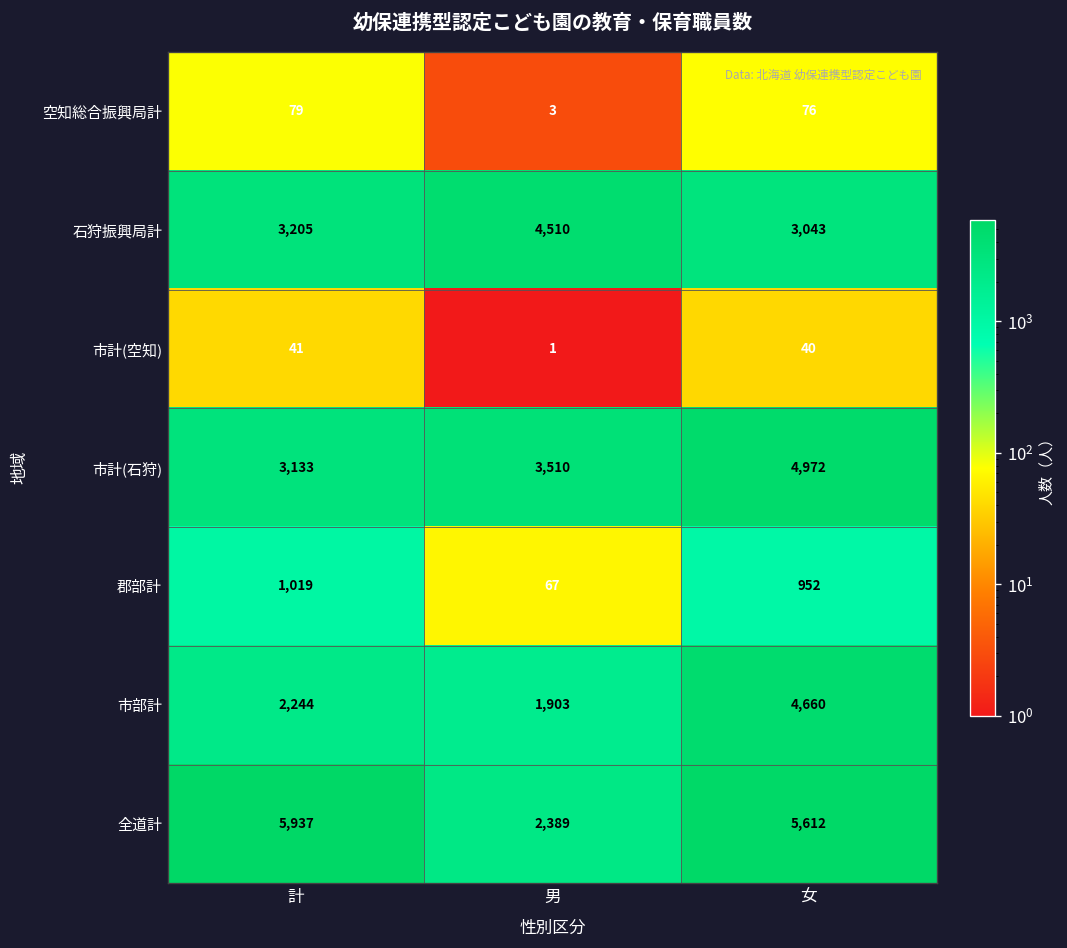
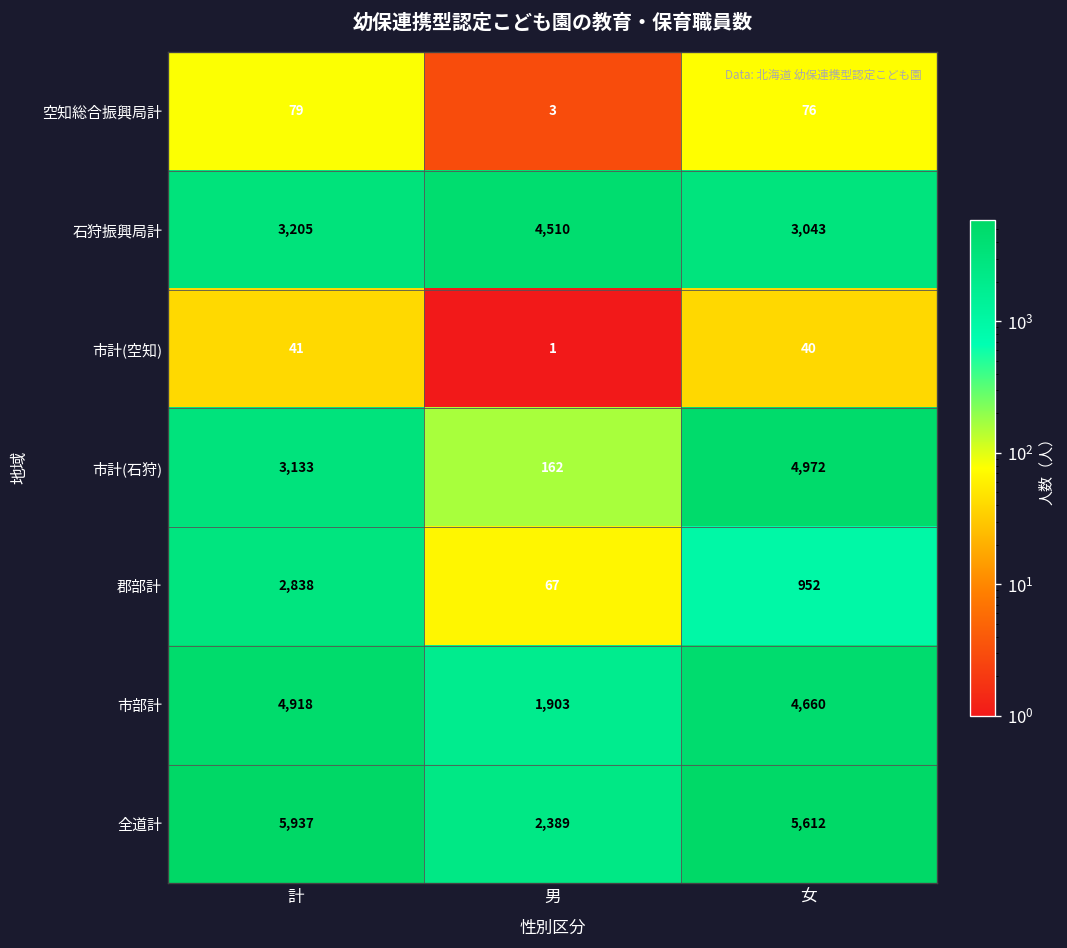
市計(石狩), 男: 3,510 -> 162
郡部計, 計: 1,019 -> 2,838
市部計, 計: 2,244 -> 4,918
